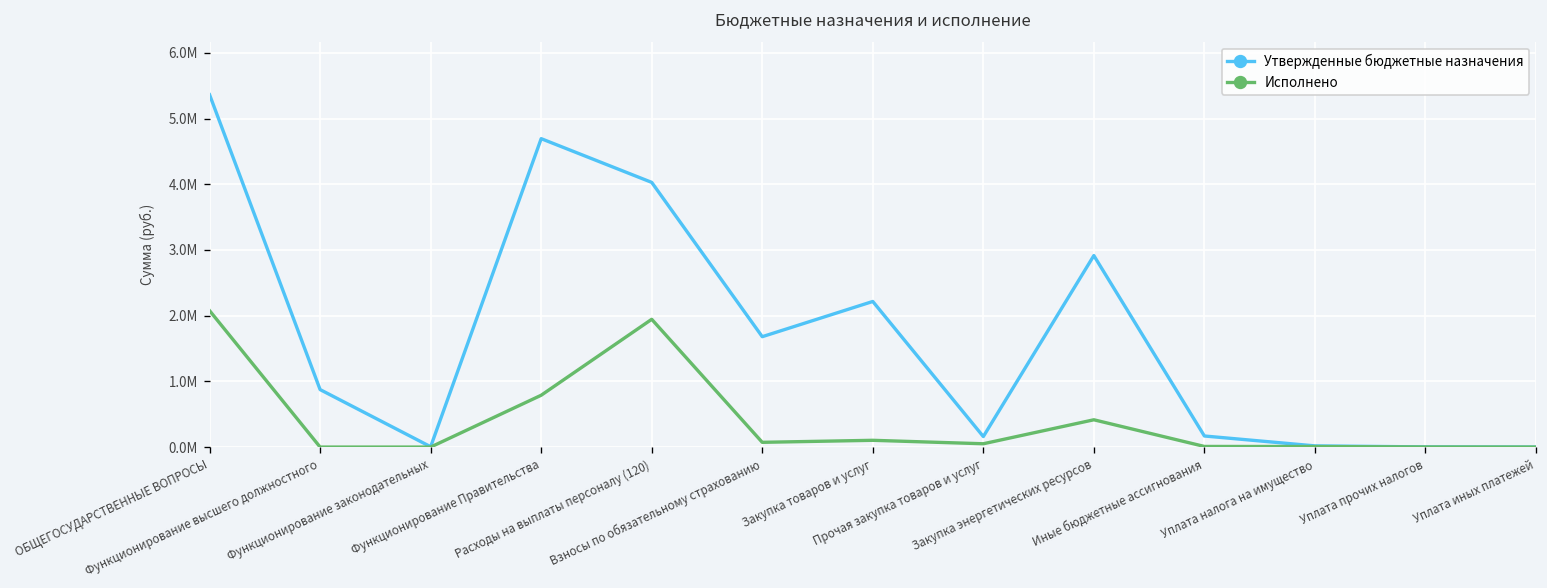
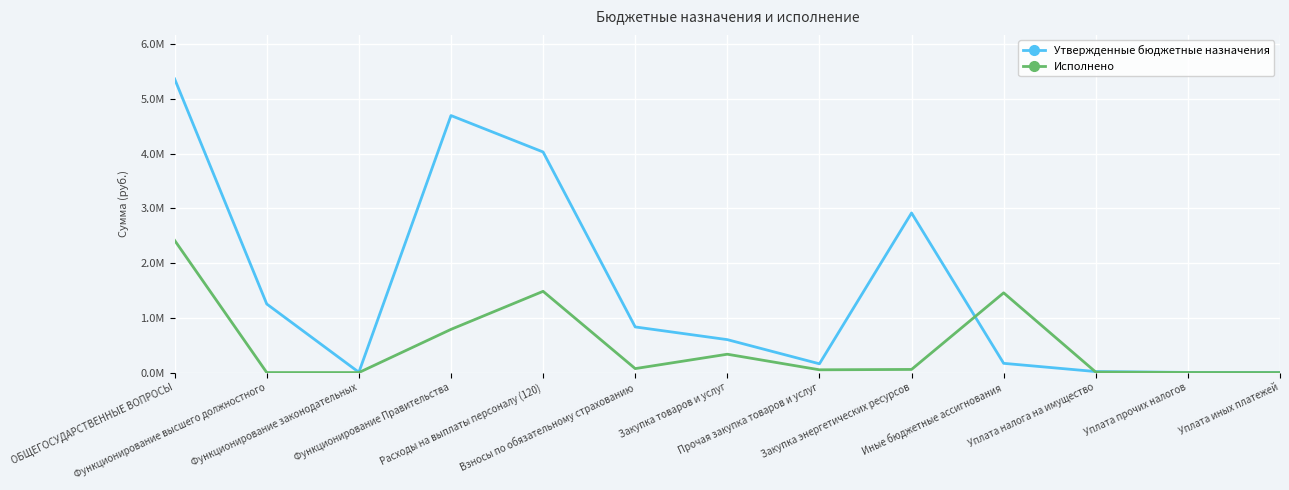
Исполнено, ОБЩЕГОСУДАРСТВЕННЫЕ ВОПРОСЫ: 2100000 -> 2400000
Утвержденные бюджетные назначения, Функционирование высшего должностного: 900000 -> 1300000
Исполнено, Расходы на выплаты персоналу (120): 1900000 -> 1500000
Утвержденные бюджетные назначения, Взносы по обязательному страхованию: 1700000 -> 800000
Утвержденные бюджетные назначения, Закупка товаров и услуг: 2200000 -> 600000
Исполнено, Закупка товаров и услуг: 100000 -> 300000
Исполнено, Закупка энергетических ресурсов: 400000 -> 100000
Исполнено, Иные бюджетные ассигнования: 0 -> 1500000
